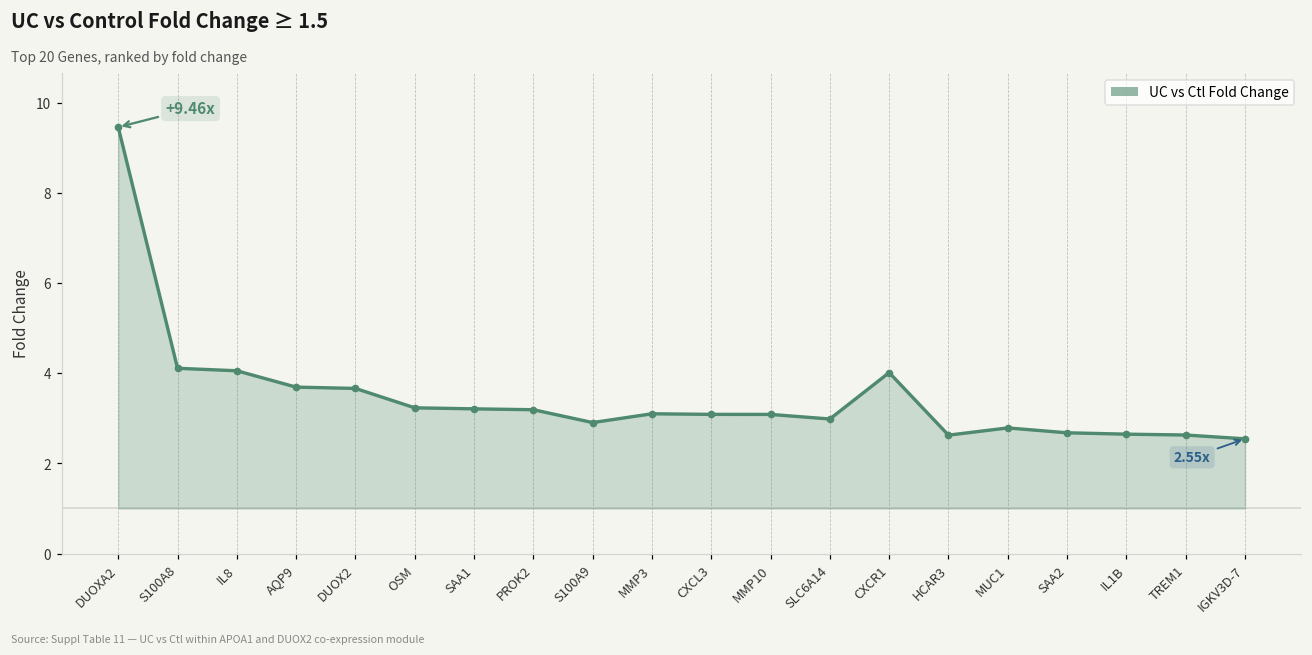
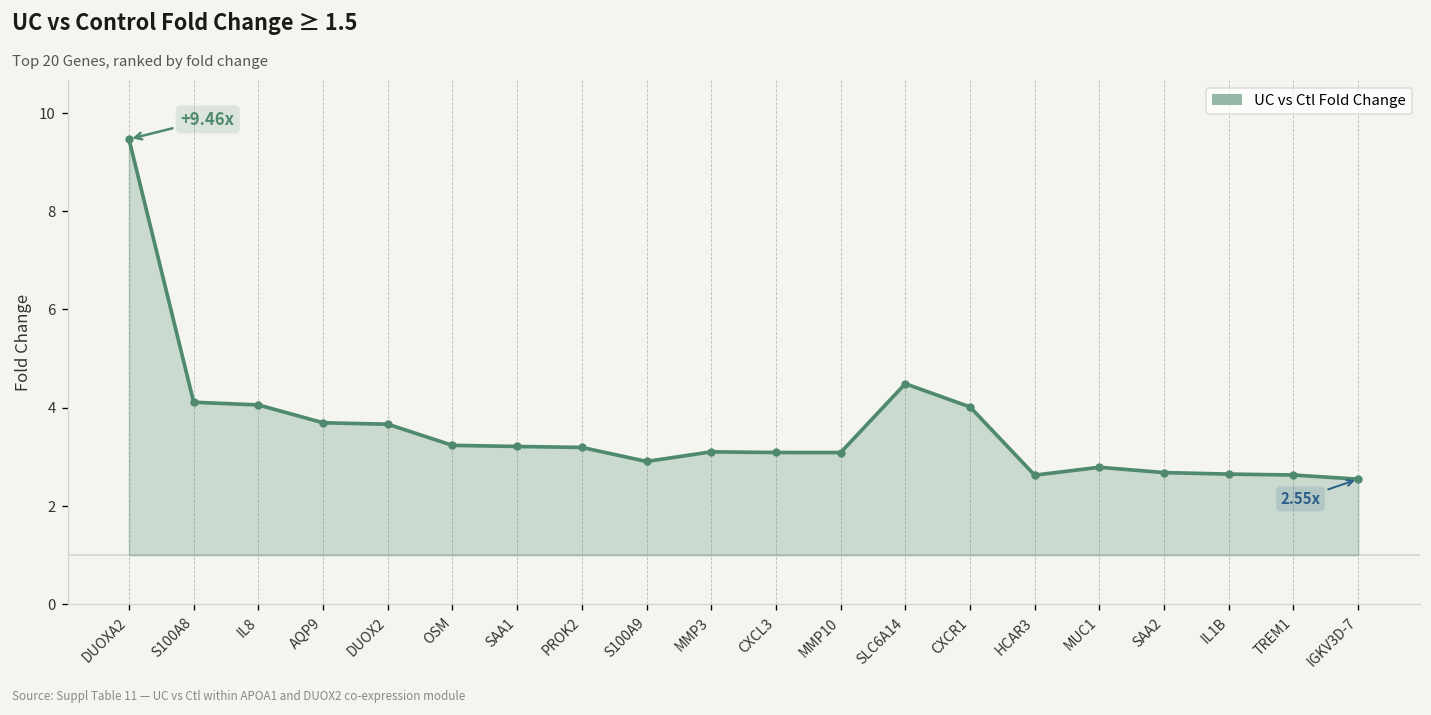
SLC6A14: 3.0 -> 4.5
